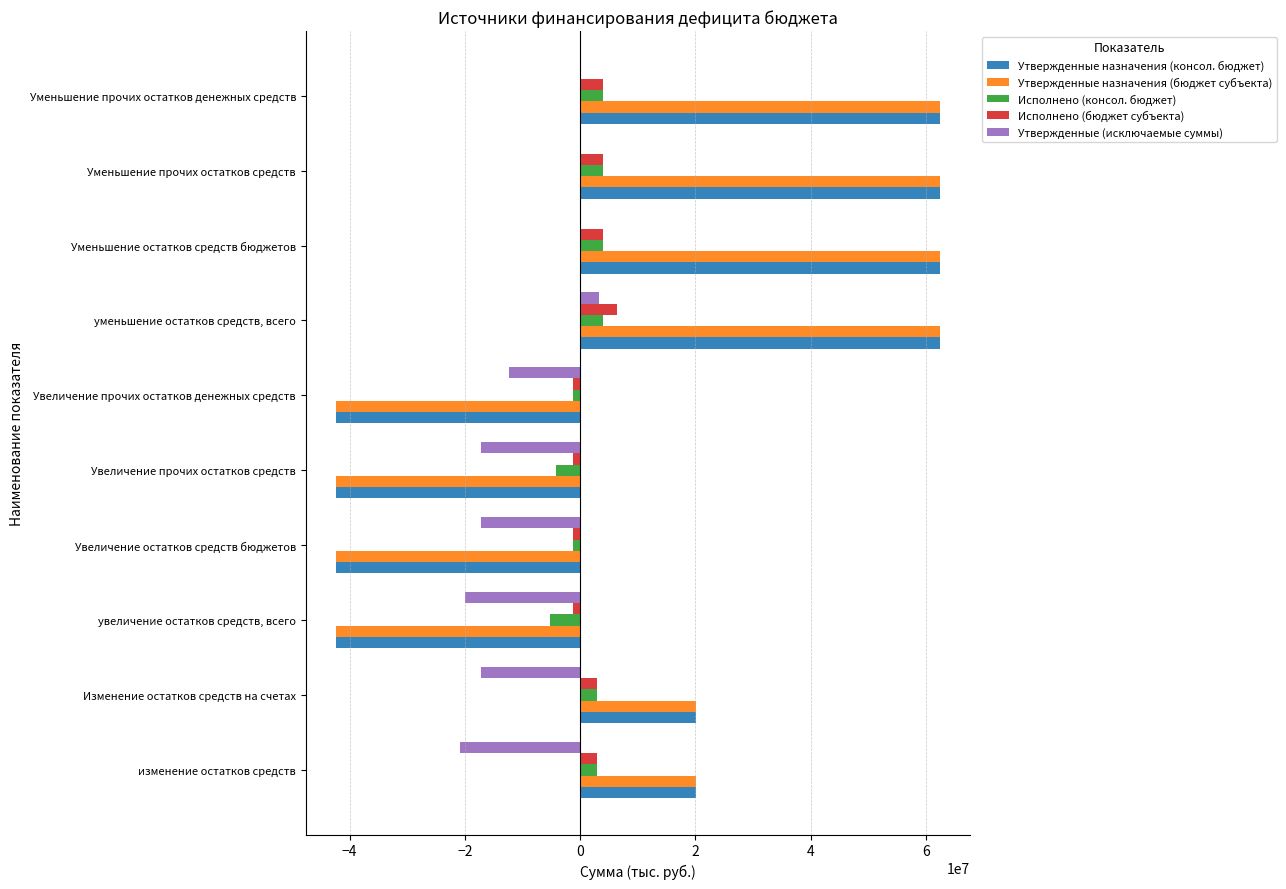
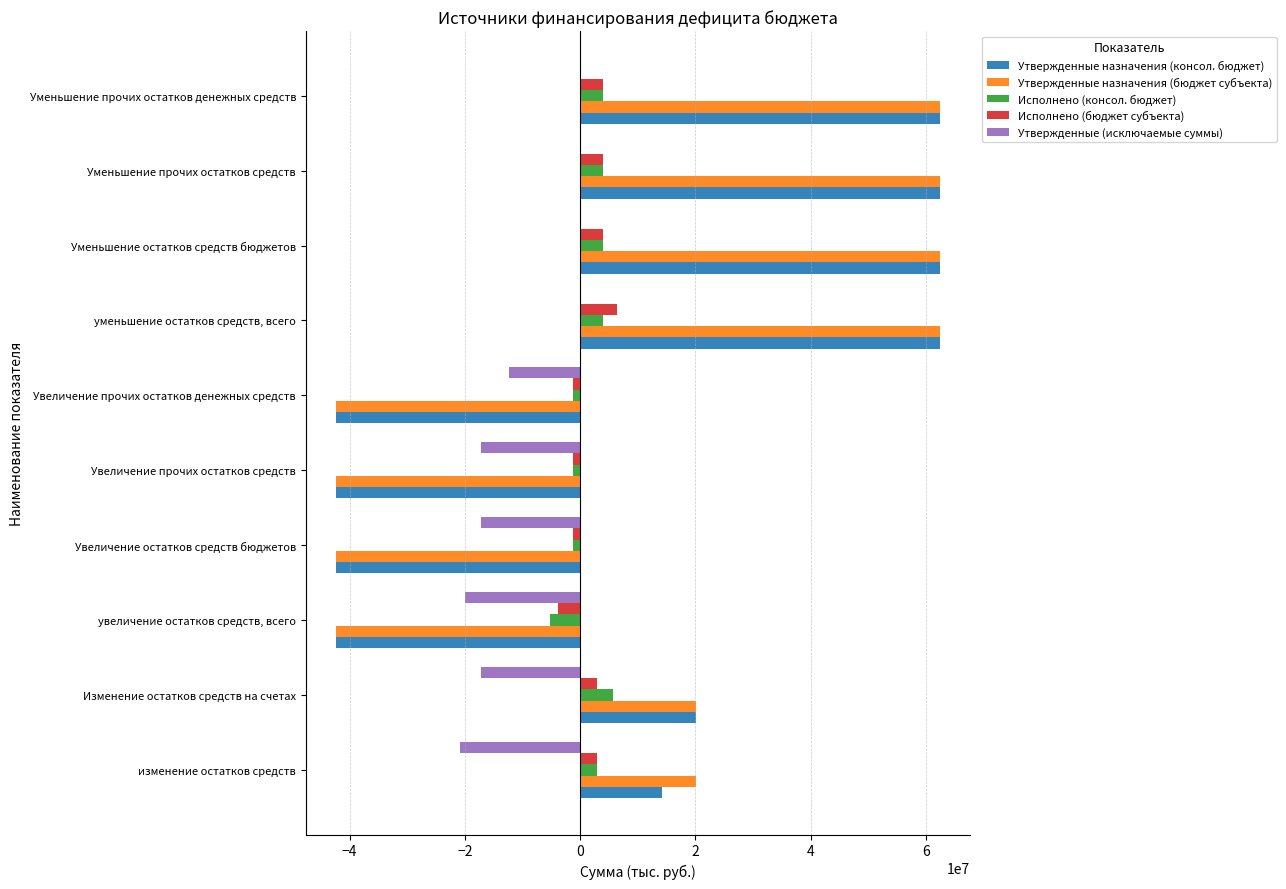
Утвержденные (исключаемые суммы), уменьшение остатков средств, всего: 3000000 -> 0
Исполнено (консол. бюджет), Увеличение прочих остатков средств: -4000000 -> -1000000
Исполнено (бюджет субъекта), увеличение остатков средств, всего: -1000000 -> -4000000
Исполнено (консол. бюджет), Изменение остатков средств на счетах: 3000000 -> 6000000
Утвержденные назначения (консол. бюджет), изменение остатков средств: 20000000 -> 14000000
